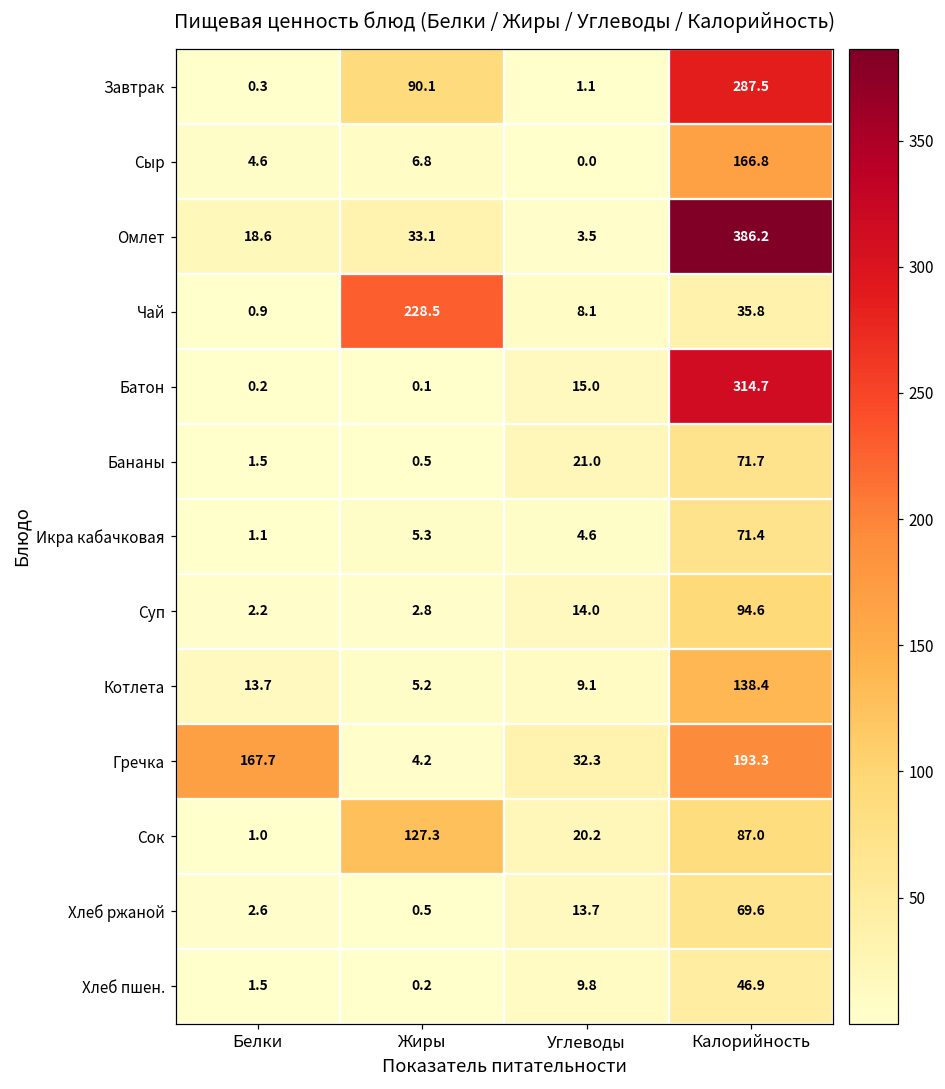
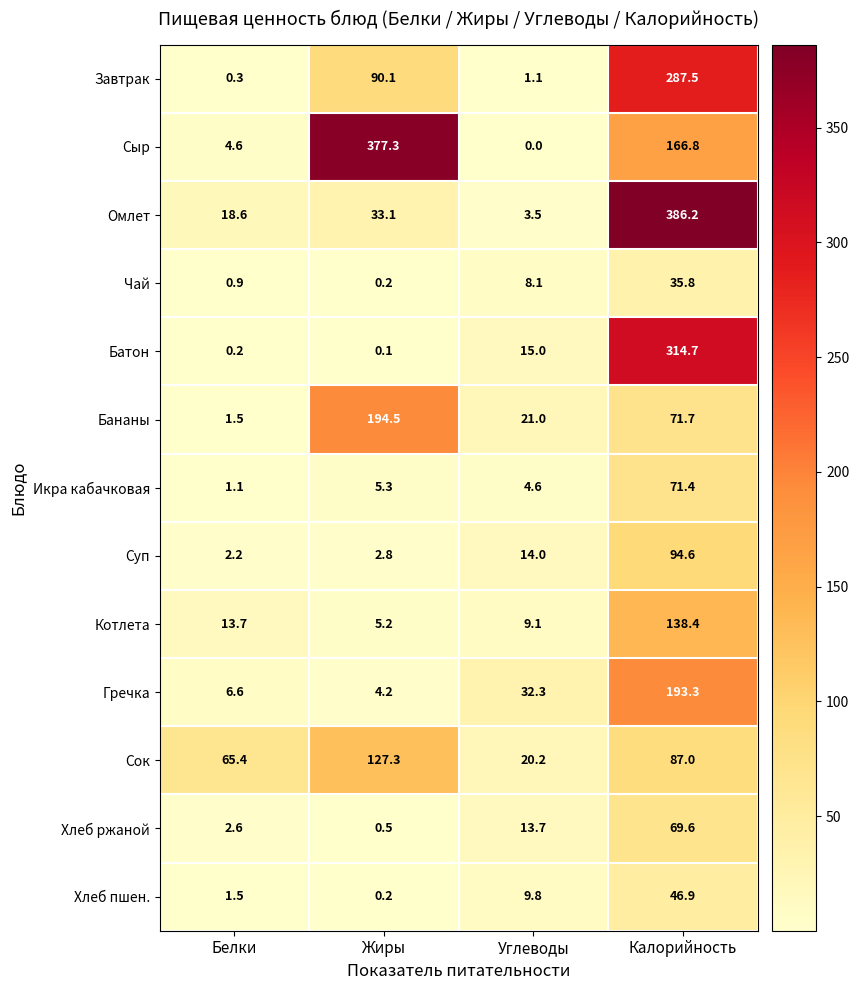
Сыр, Жиры: 6.8 -> 377.3
Чай, Жиры: 228.5 -> 0.2
Бананы, Жиры: 0.5 -> 194.5
Гречка, Белки: 167.7 -> 6.6
Сок, Белки: 1.0 -> 65.4
